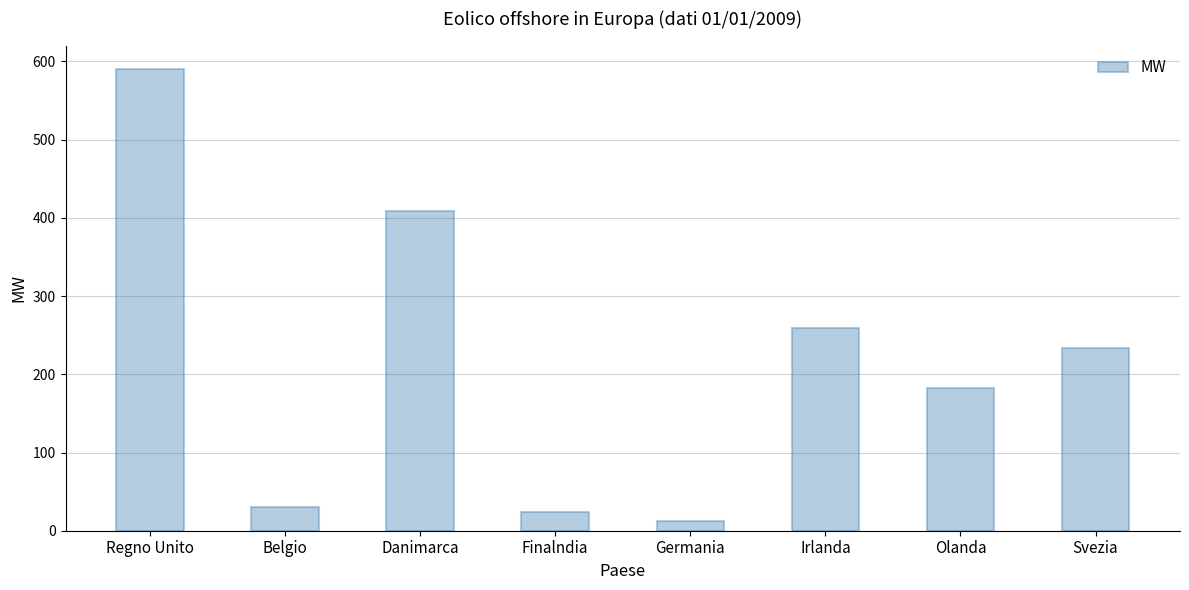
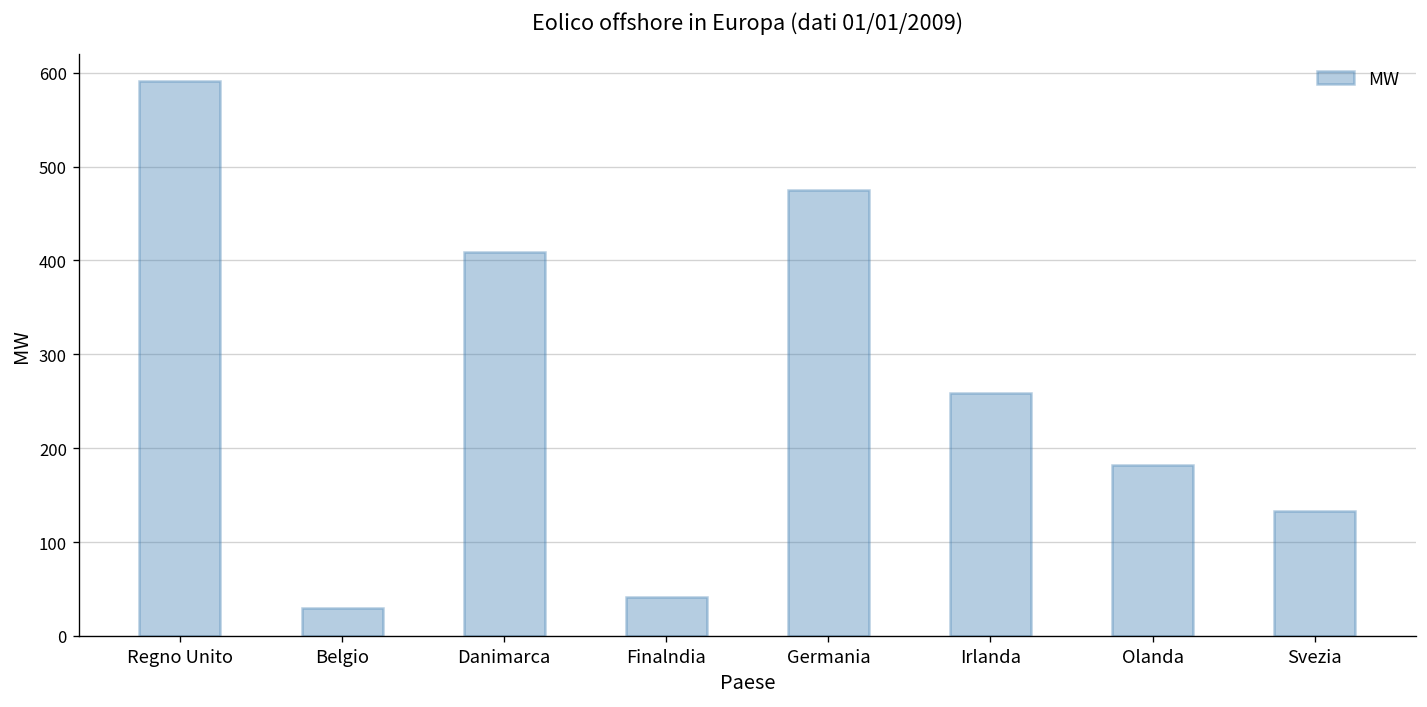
Finalndia: 20 -> 40
Germania: 10 -> 470
Svezia: 230 -> 130
